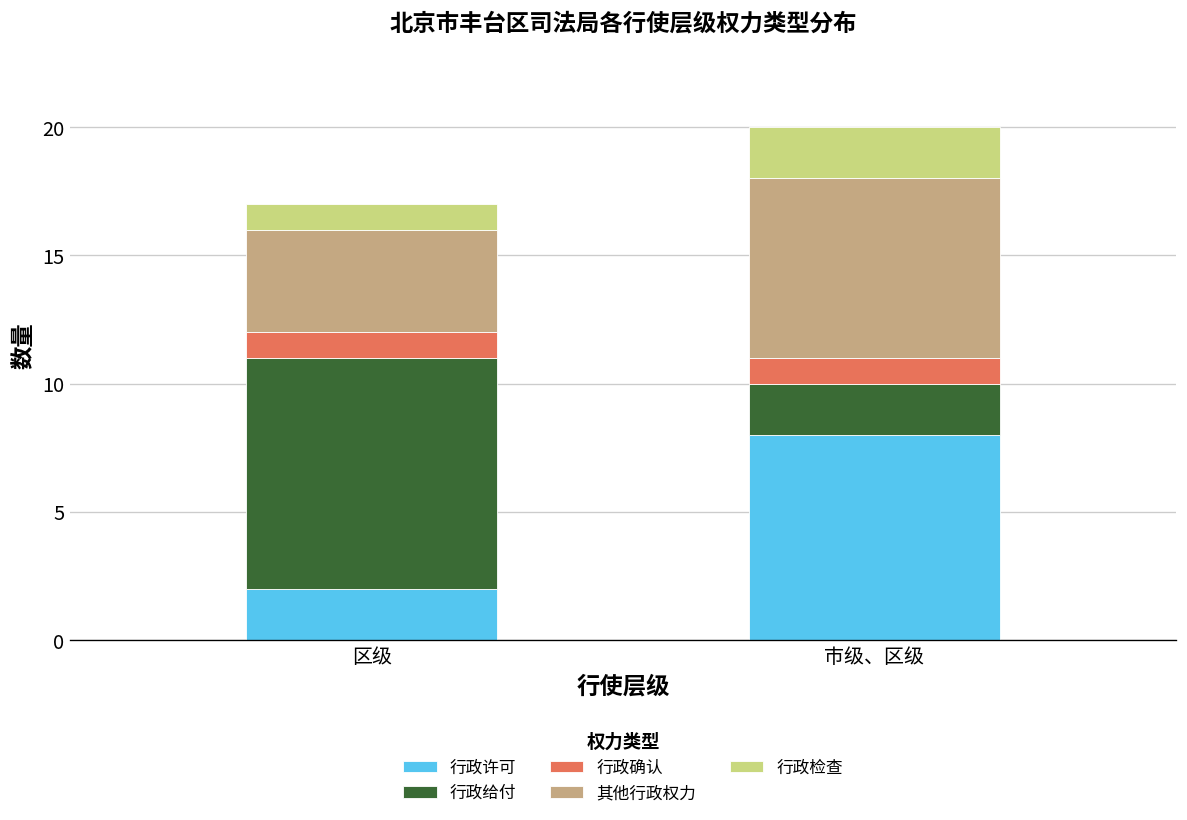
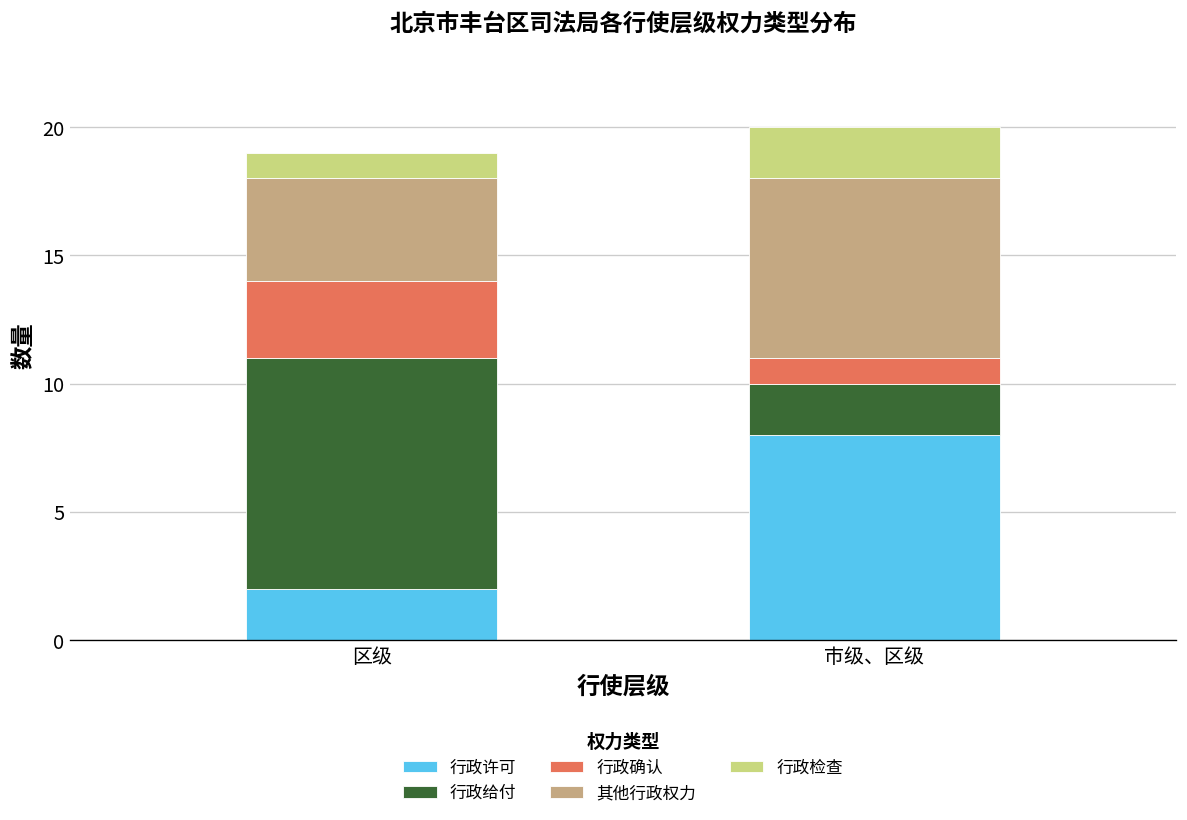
行政确认, 区级: 1 -> 3
